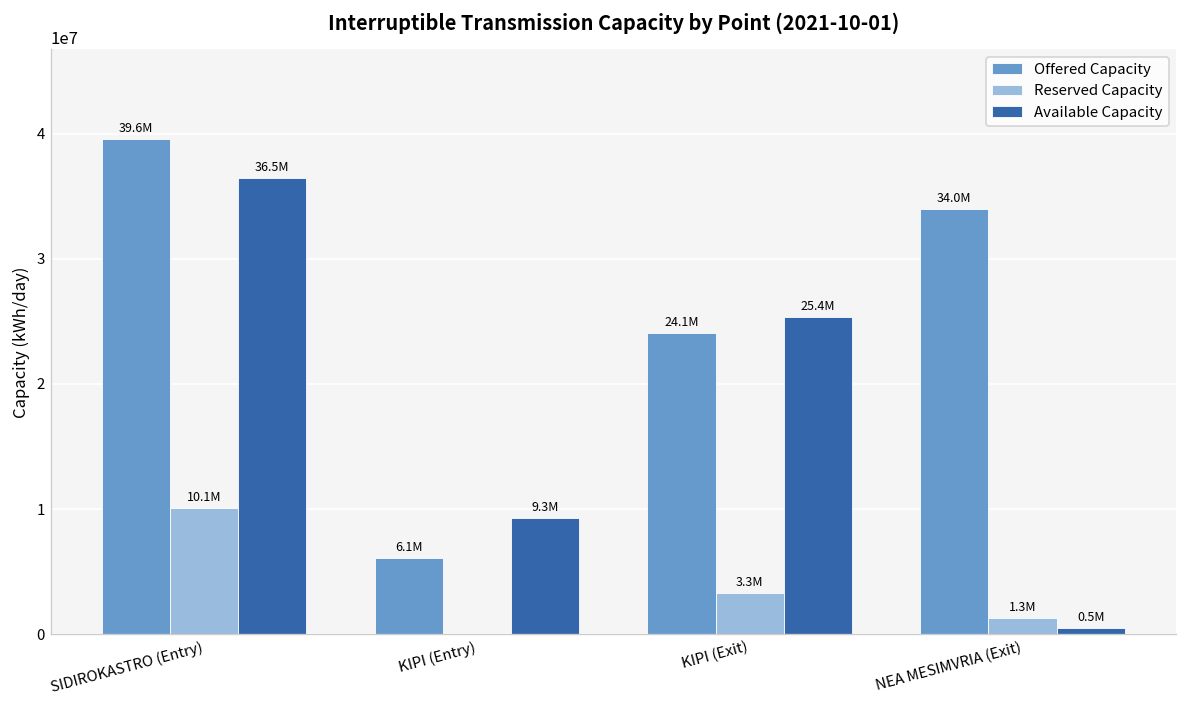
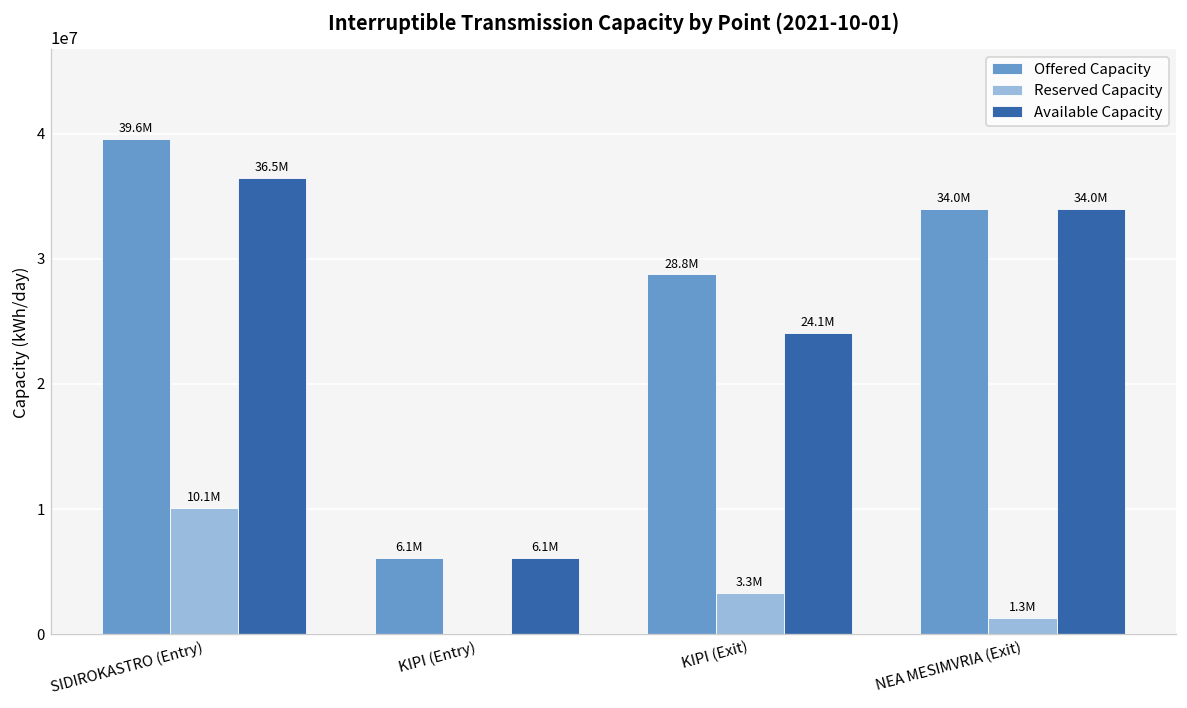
Available Capacity, KIPI (Entry): 9.3M -> 6.1M
Offered Capacity, KIPI (Exit): 24.1M -> 28.8M
Available Capacity, KIPI (Exit): 25.4M -> 24.1M
Available Capacity, NEA MESIMVRIA (Exit): 0.5M -> 34.0M
